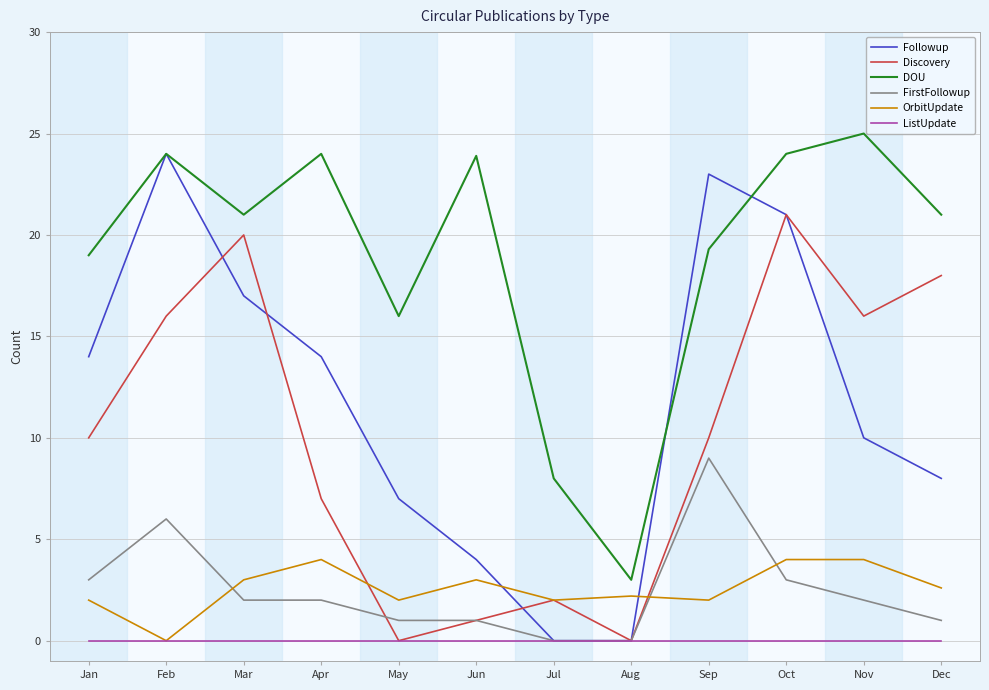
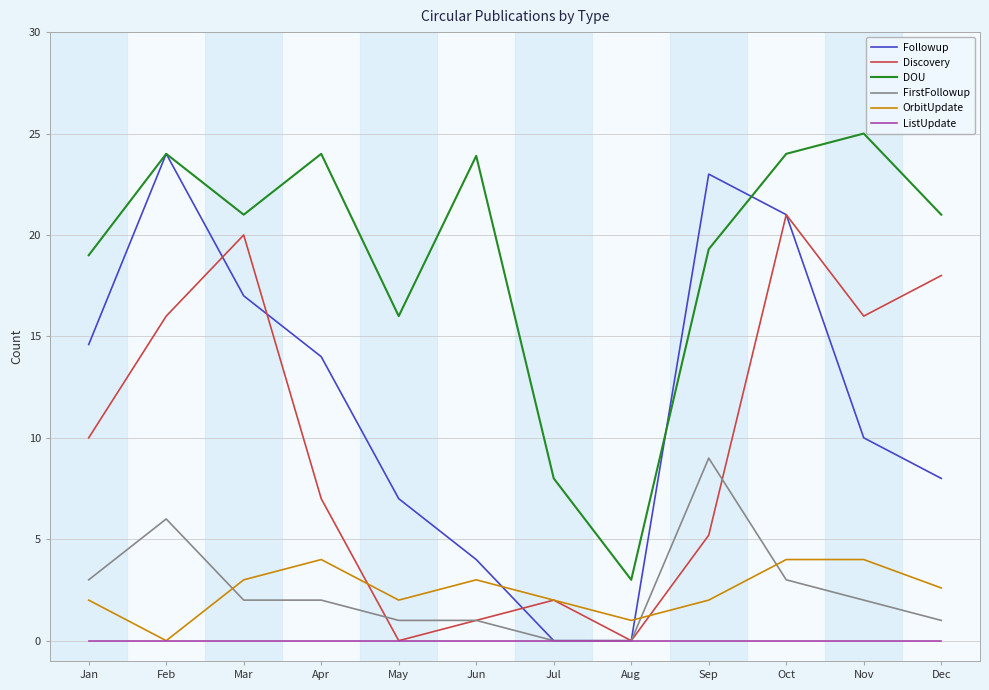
Followup, Jan: 14.0 -> 14.6
OrbitUpdate, Aug: 2.2 -> 1.0
Discovery, Sep: 10.0 -> 5.2
